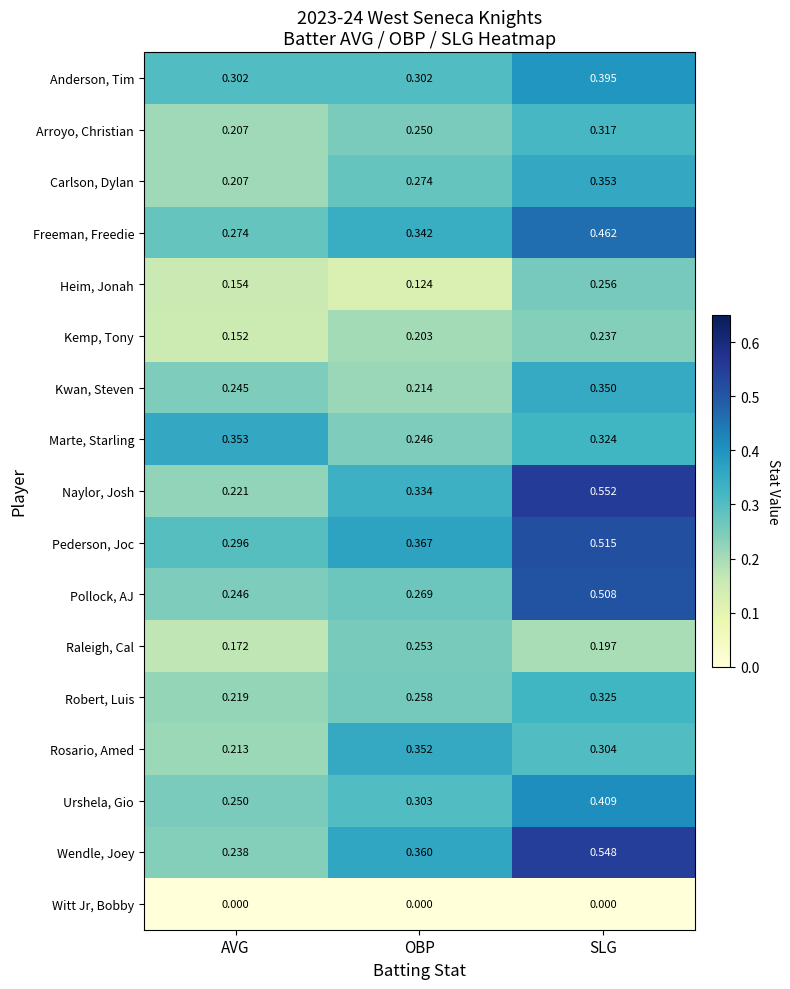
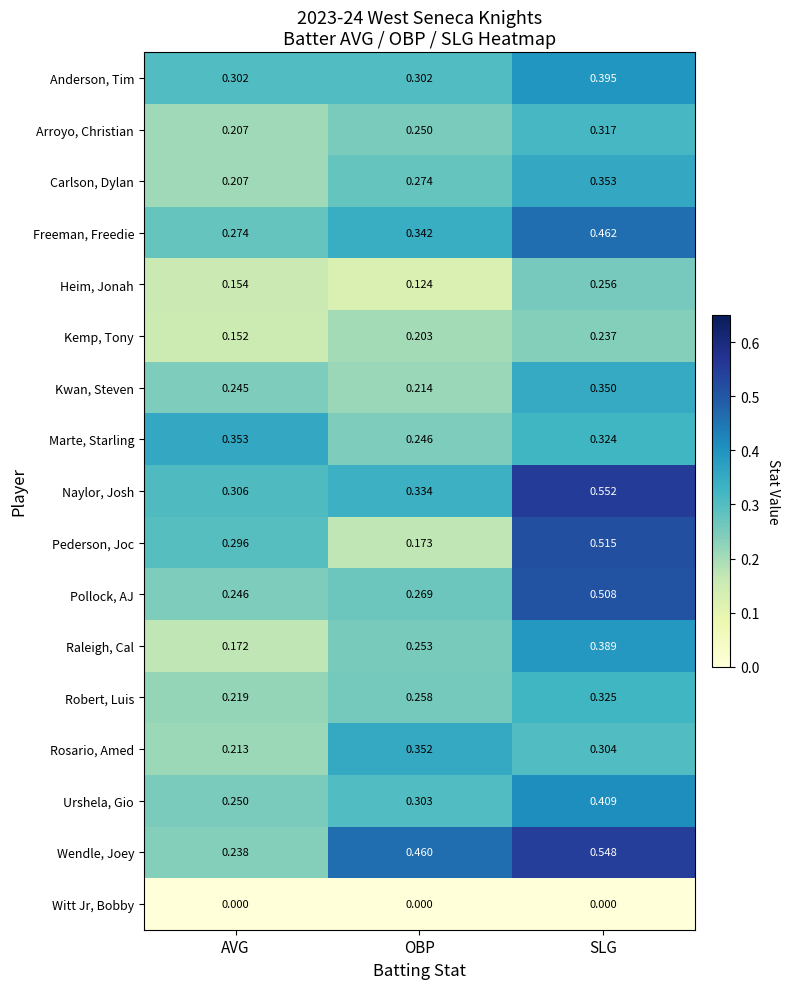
Naylor, Josh, AVG: 0.221 -> 0.306
Pederson, Joc, OBP: 0.367 -> 0.173
Raleigh, Cal, SLG: 0.197 -> 0.389
Wendle, Joey, OBP: 0.360 -> 0.460
